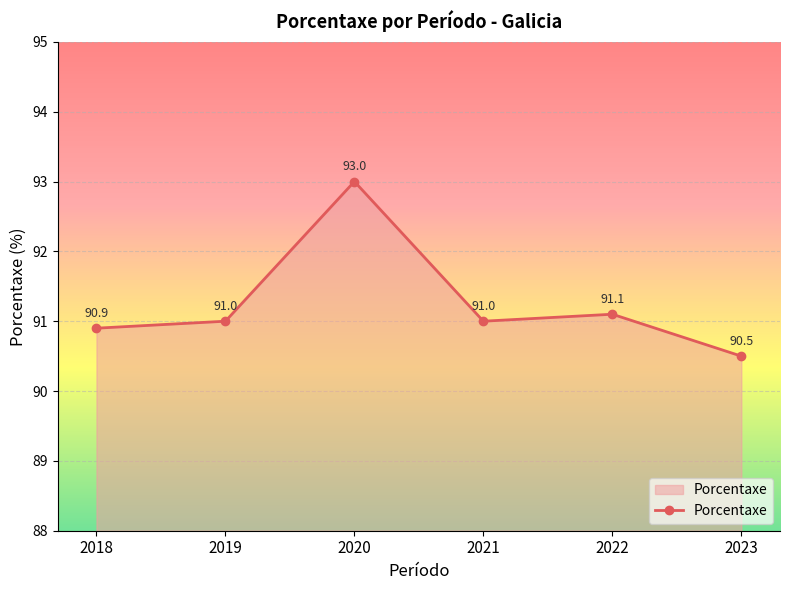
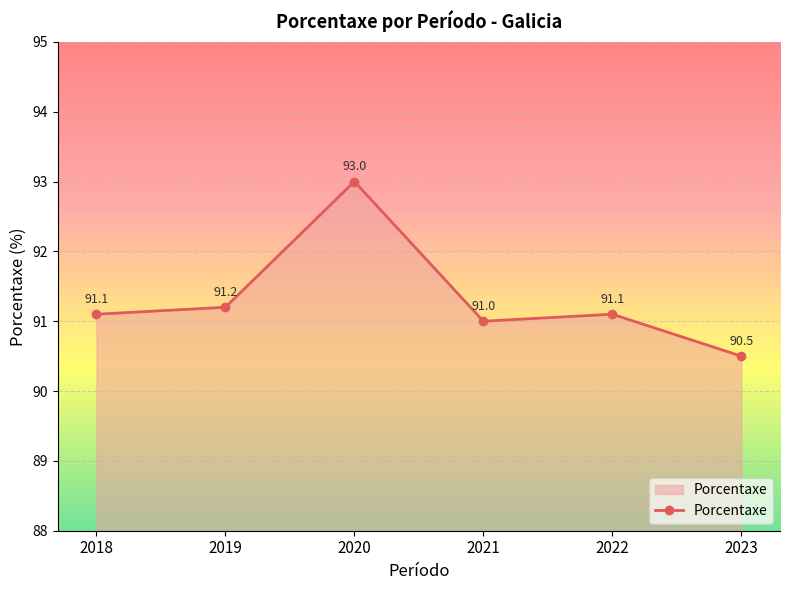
2018: 90.9 -> 91.1
2019: 91.0 -> 91.2
